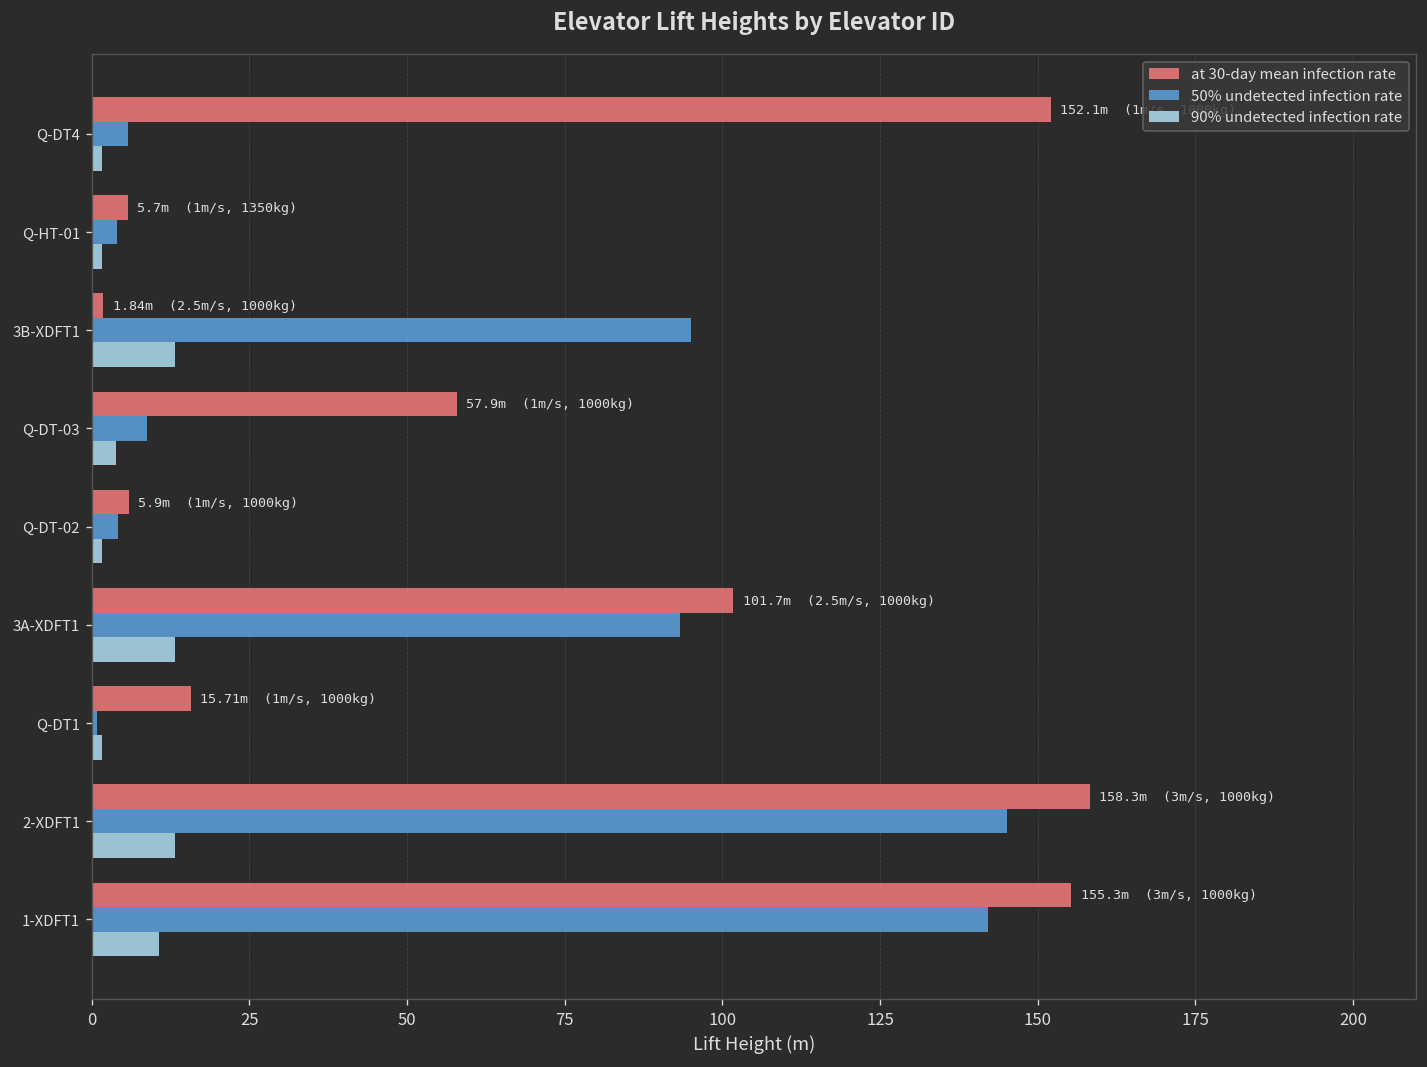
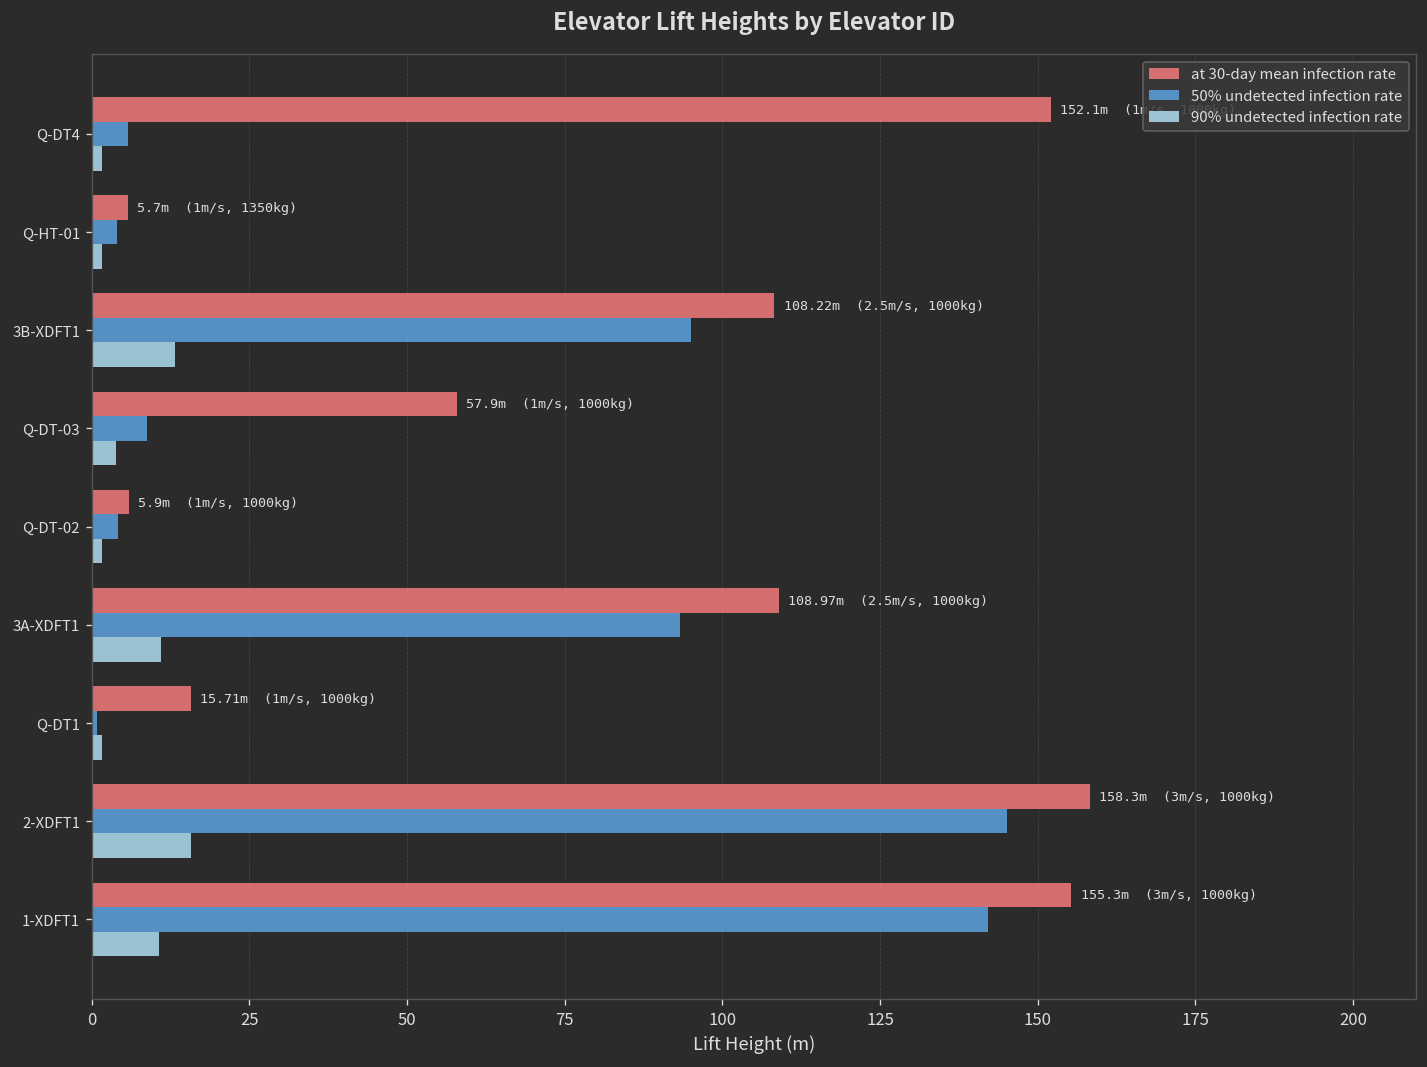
at 30-day mean infection rate, 3B-XDFT1: 1.84m -> 108.22m
at 30-day mean infection rate, 3A-XDFT1: 101.7m -> 108.97m
90% undetected infection rate, 3A-XDFT1: 13 -> 11
90% undetected infection rate, 2-XDFT1: 13 -> 16
